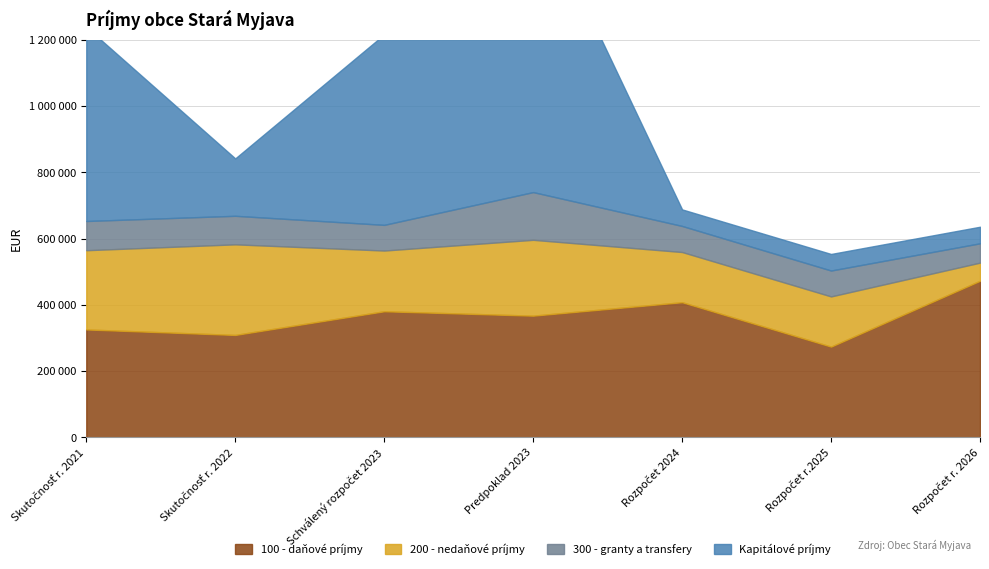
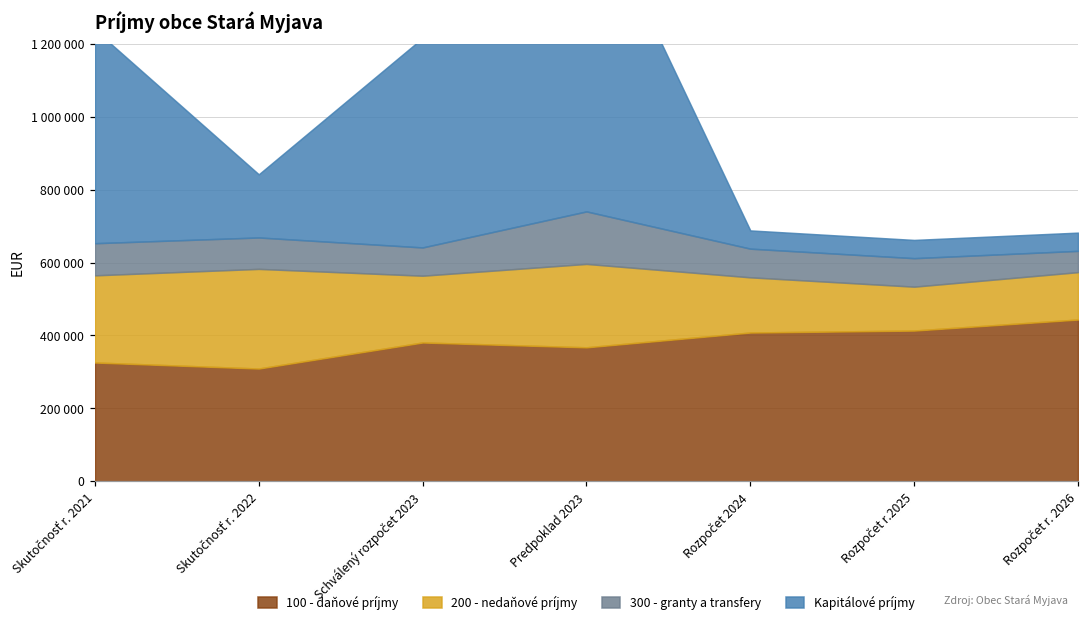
100 - daňové príjmy, Rozpočet r.2025: 270000 -> 410000
200 - nedaňové príjmy, Rozpočet r.2025: 150000 -> 120000
100 - daňové príjmy, Rozpočet r. 2026: 470000 -> 440000
200 - nedaňové príjmy, Rozpočet r. 2026: 50000 -> 130000
